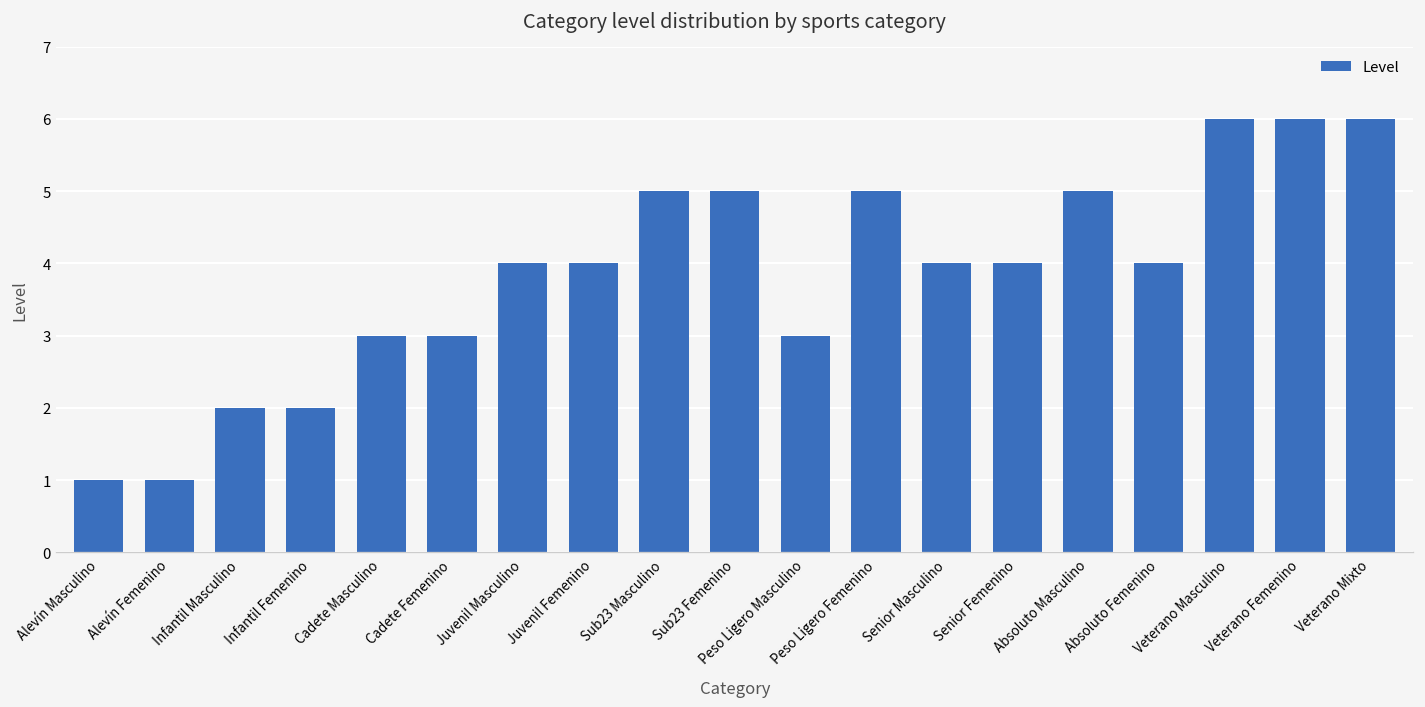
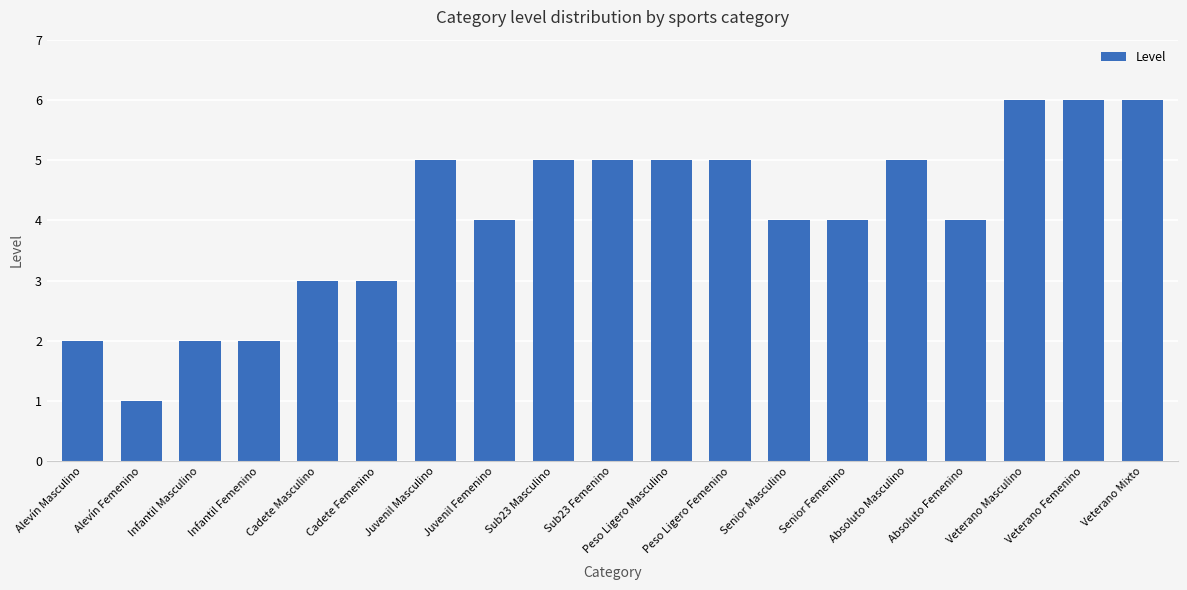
Alevín Masculino: 1 -> 2
Juvenil Masculino: 4 -> 5
Peso Ligero Masculino: 3 -> 5
